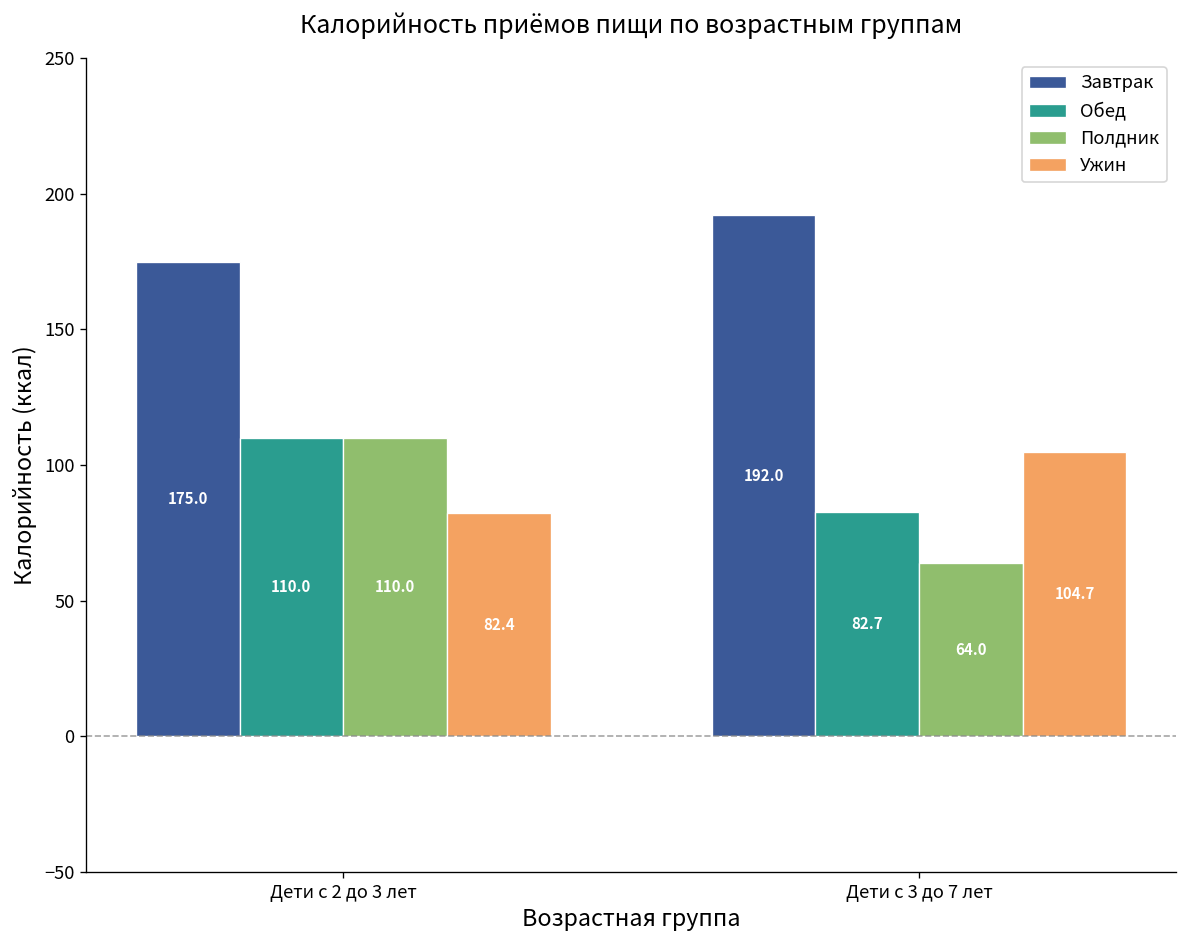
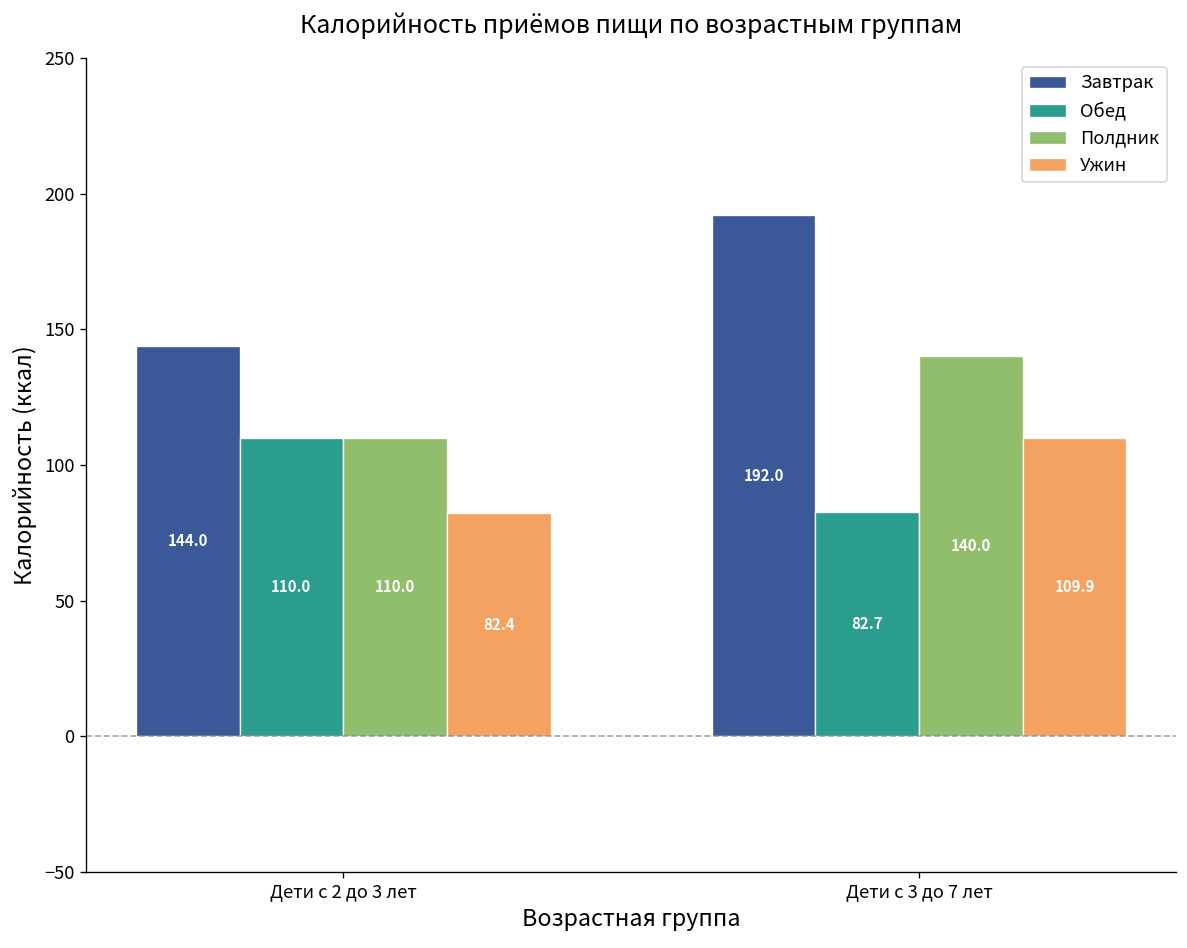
Завтрак, Дети с 2 до 3 лет: 175.0 -> 144.0
Полдник, Дети с 3 до 7 лет: 64.0 -> 140.0
Ужин, Дети с 3 до 7 лет: 104.7 -> 109.9
